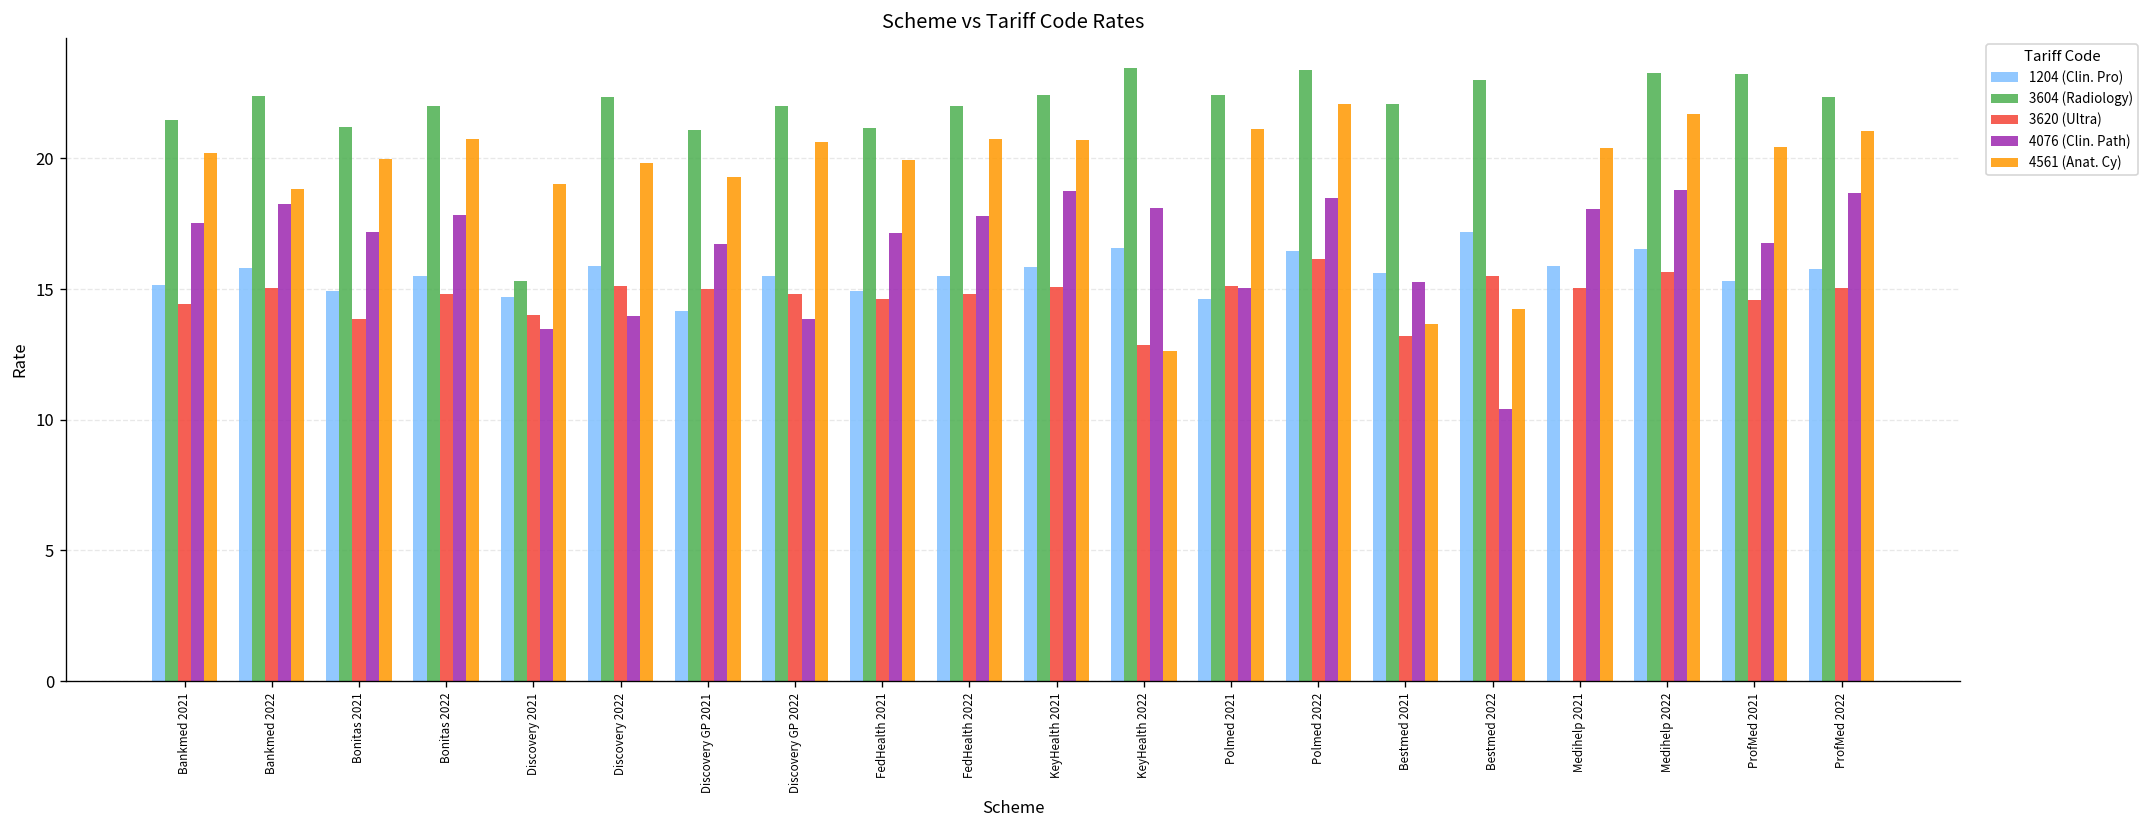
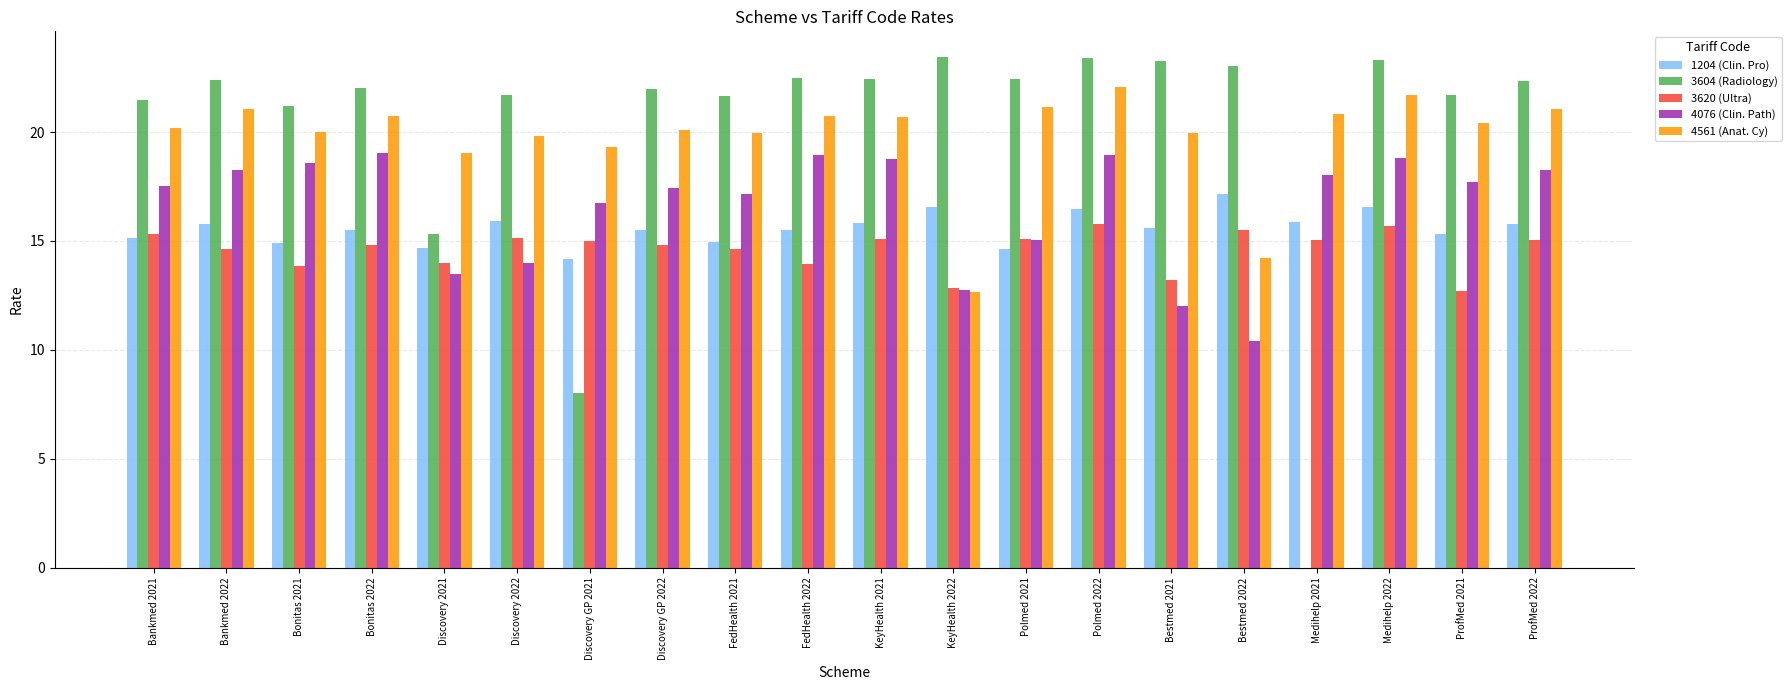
3620 (Ultra), Bankmed 2021: 14.4 -> 15.3
3620 (Ultra), Bankmed 2022: 15.1 -> 14.6
4561 (Anat. Cy), Bankmed 2022: 18.8 -> 21.1
4076 (Clin. Path), Bonitas 2021: 17.2 -> 18.6
4076 (Clin. Path), Bonitas 2022: 17.8 -> 19.0
3604 (Radiology), Discovery 2022: 22.3 -> 21.7
3604 (Radiology), Discovery GP 2021: 21.1 -> 8.0
4076 (Clin. Path), Discovery GP 2022: 13.9 -> 17.4
4561 (Anat. Cy), Discovery GP 2022: 20.6 -> 20.1
3604 (Radiology), FedHealth 2021: 21.2 -> 21.6
3604 (Radiology), FedHealth 2022: 22.0 -> 22.5
3620 (Ultra), FedHealth 2022: 14.8 -> 14.0
4076 (Clin. Path), FedHealth 2022: 17.8 -> 19.0
4076 (Clin. Path), KeyHealth 2022: 18.1 -> 12.8
3620 (Ultra), Polmed 2022: 16.2 -> 15.8
4076 (Clin. Path), Polmed 2022: 18.5 -> 19.0
3604 (Radiology), Bestmed 2021: 22.1 -> 23.2
4076 (Clin. Path), Bestmed 2021: 15.3 -> 12.0
4561 (Anat. Cy), Bestmed 2021: 13.7 -> 20.0
4561 (Anat. Cy), Medihelp 2021: 20.4 -> 20.8
3604 (Radiology), ProfMed 2021: 23.2 -> 21.7
3620 (Ultra), ProfMed 2021: 14.6 -> 12.7
4076 (Clin. Path), ProfMed 2021: 16.8 -> 17.7
4076 (Clin. Path), ProfMed 2022: 18.7 -> 18.2
